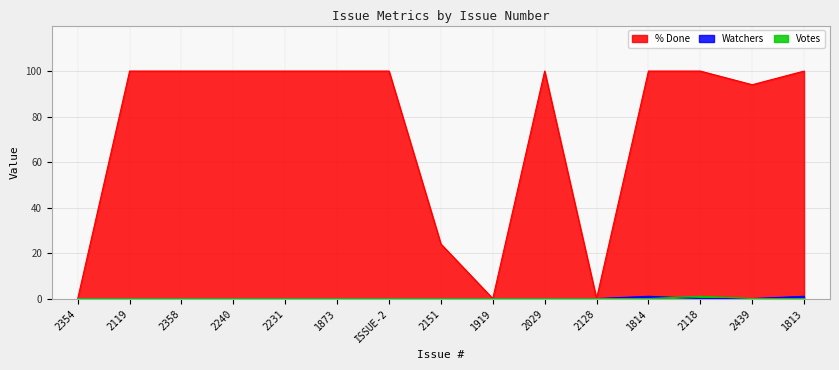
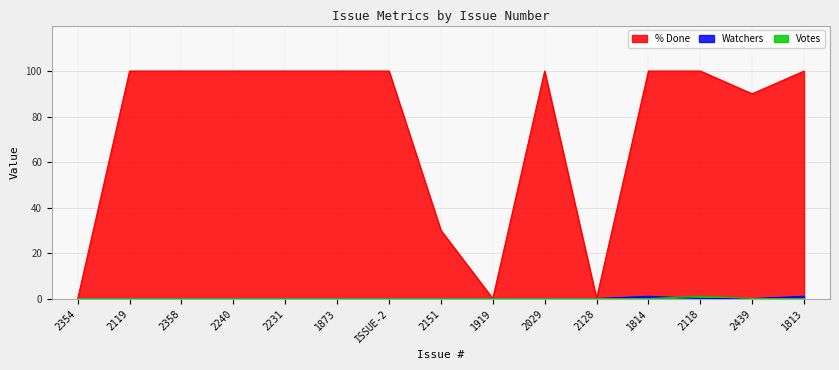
% Done, 2151: 24 -> 30
% Done, 2439: 94 -> 90
